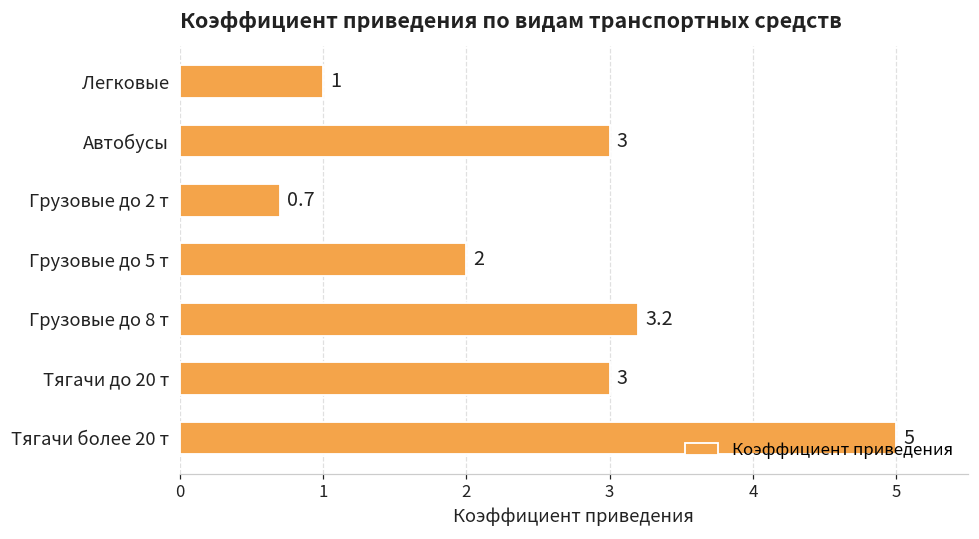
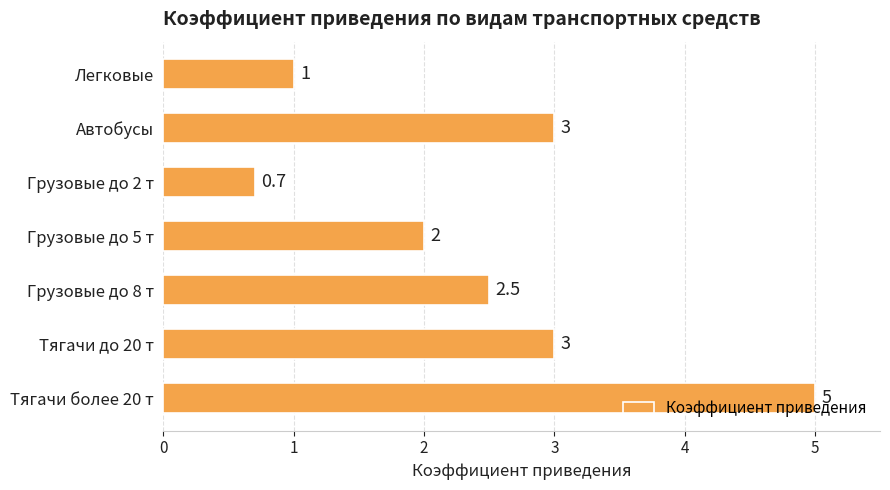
Грузовые до 8 т: 3.2 -> 2.5
